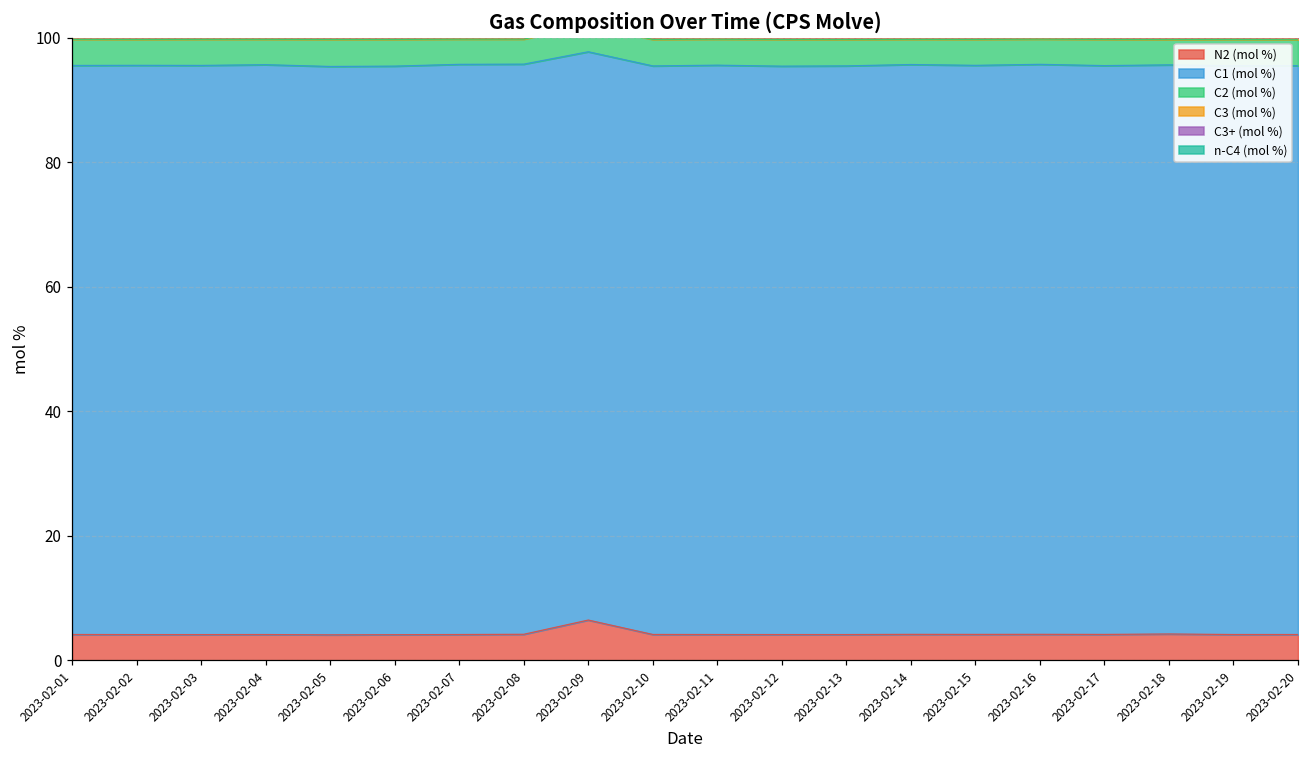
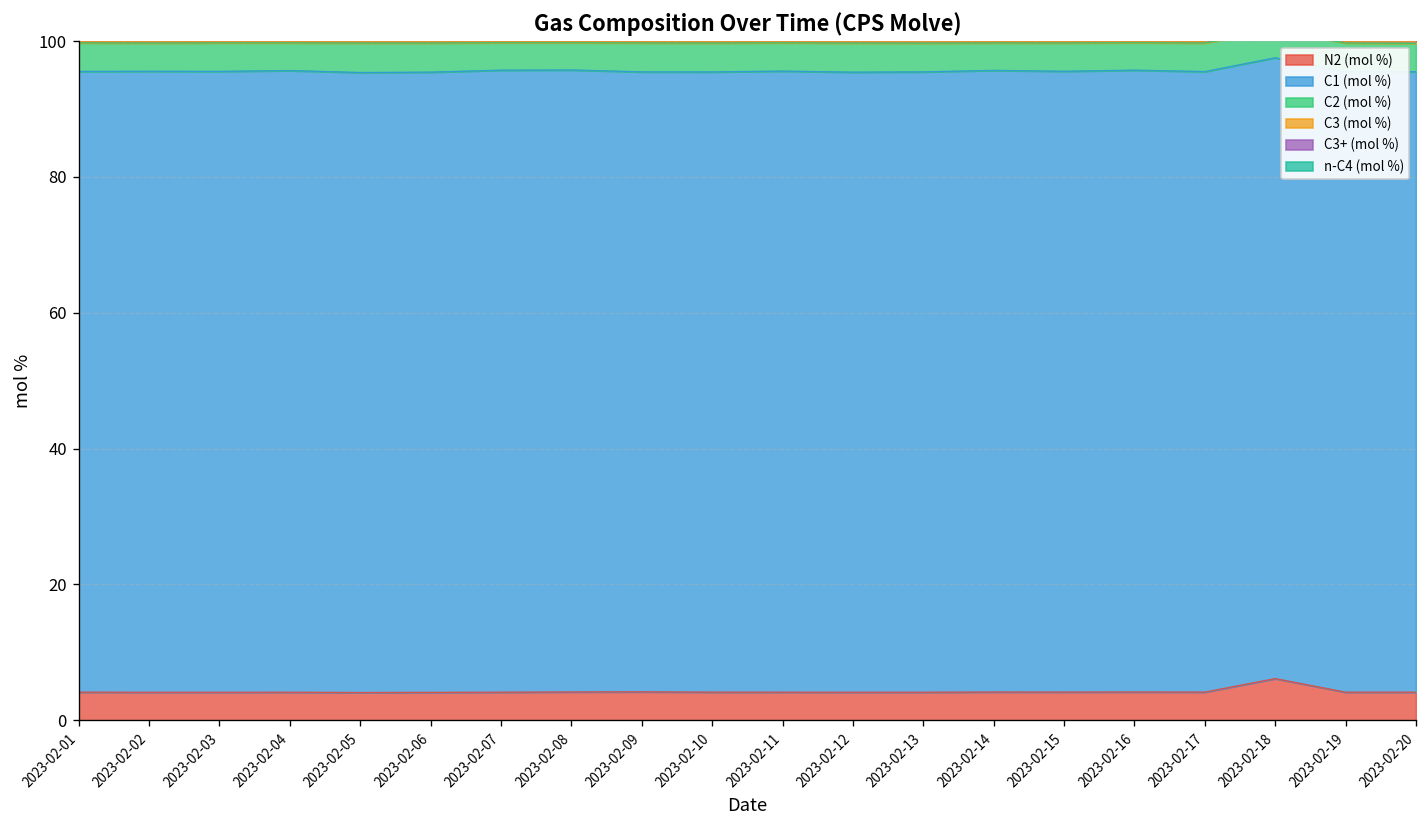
N2 (mol %), 2023-02-09: 6 -> 4
N2 (mol %), 2023-02-18: 4 -> 6
